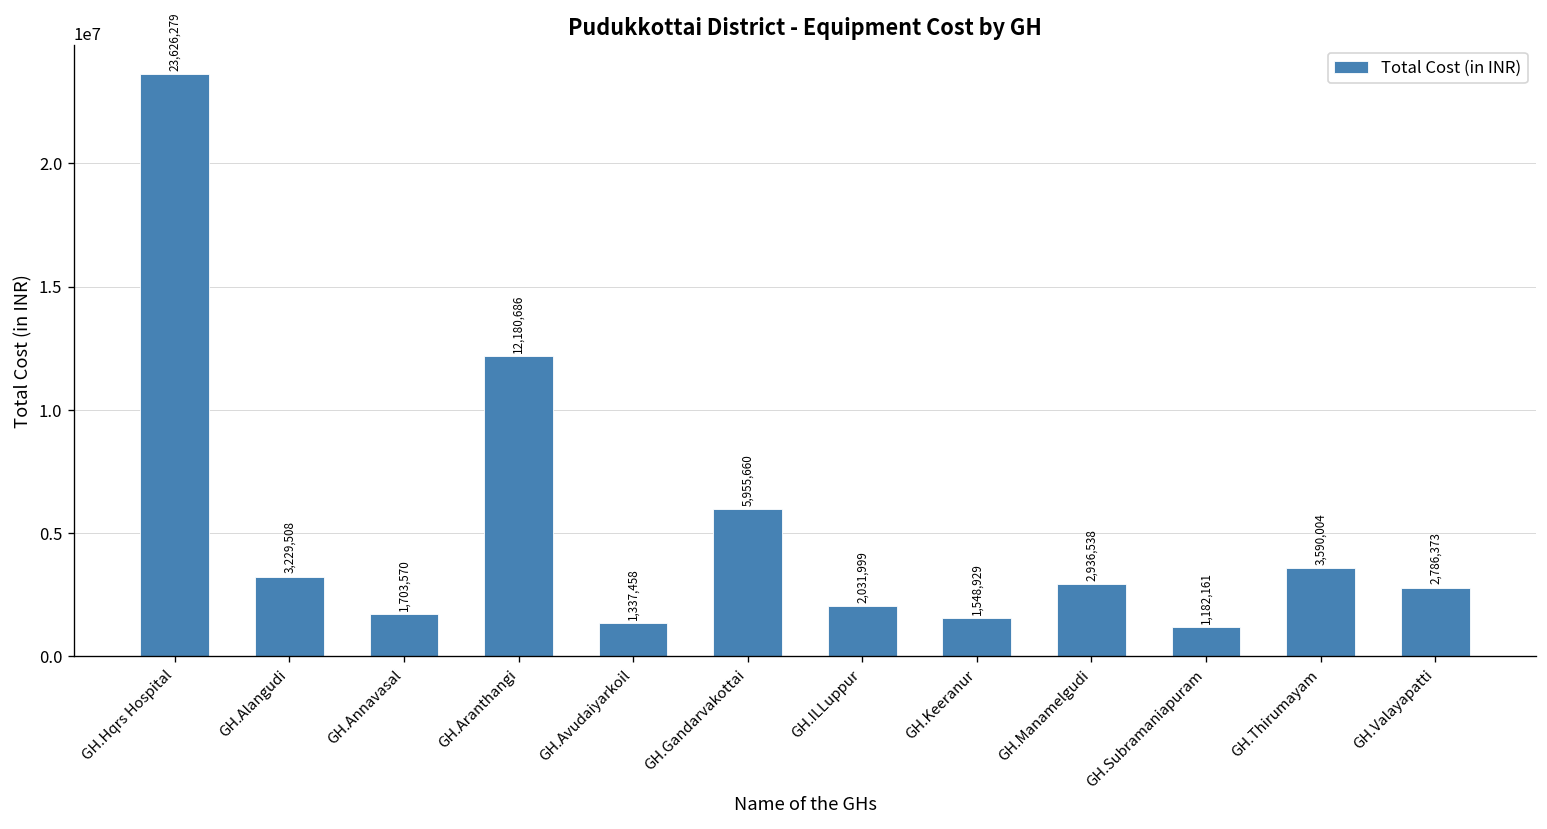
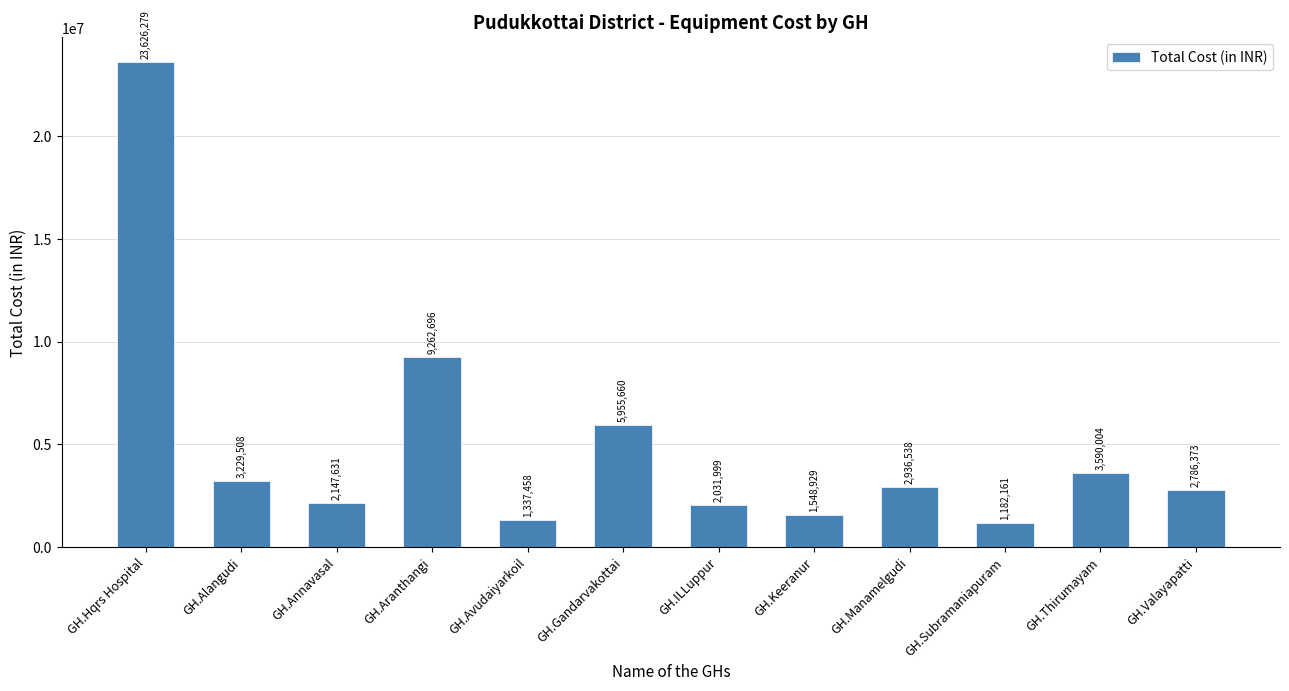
GH.Annavasal: 1,703,570 -> 2,147,631
GH.Aranthangi: 12,180,686 -> 9,262,696
